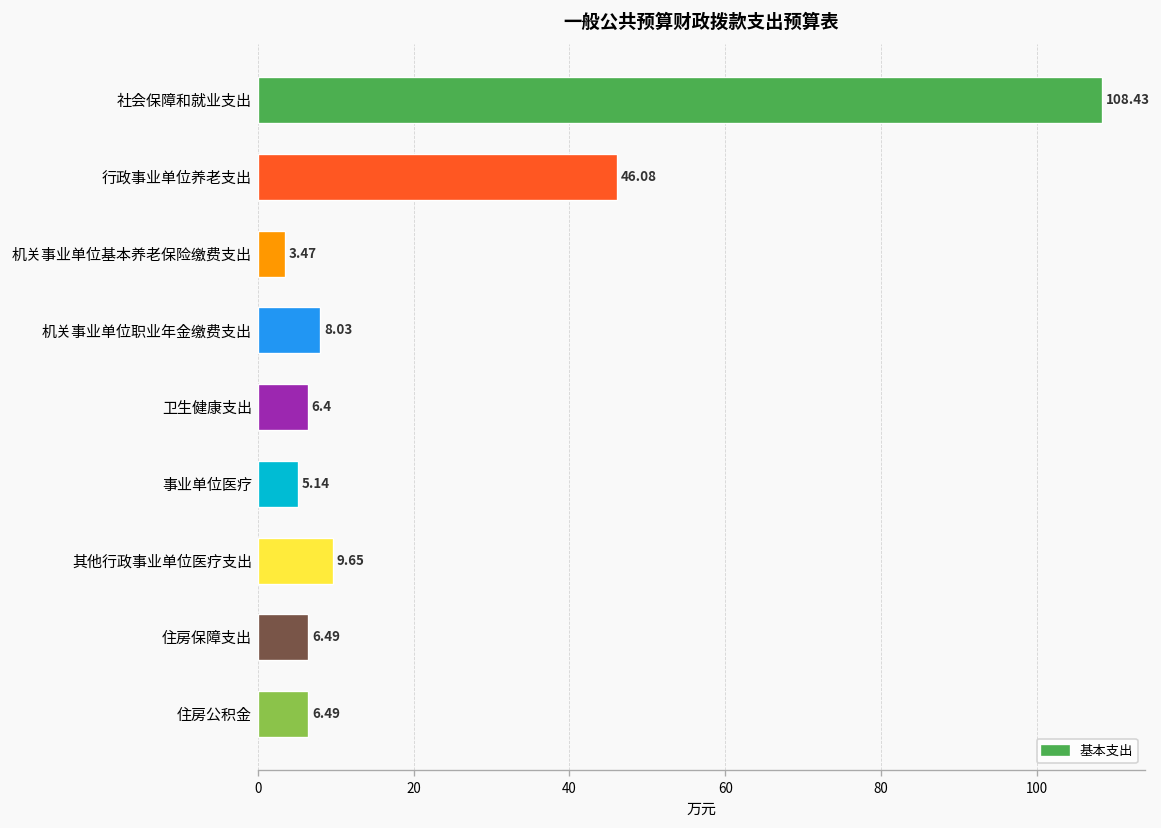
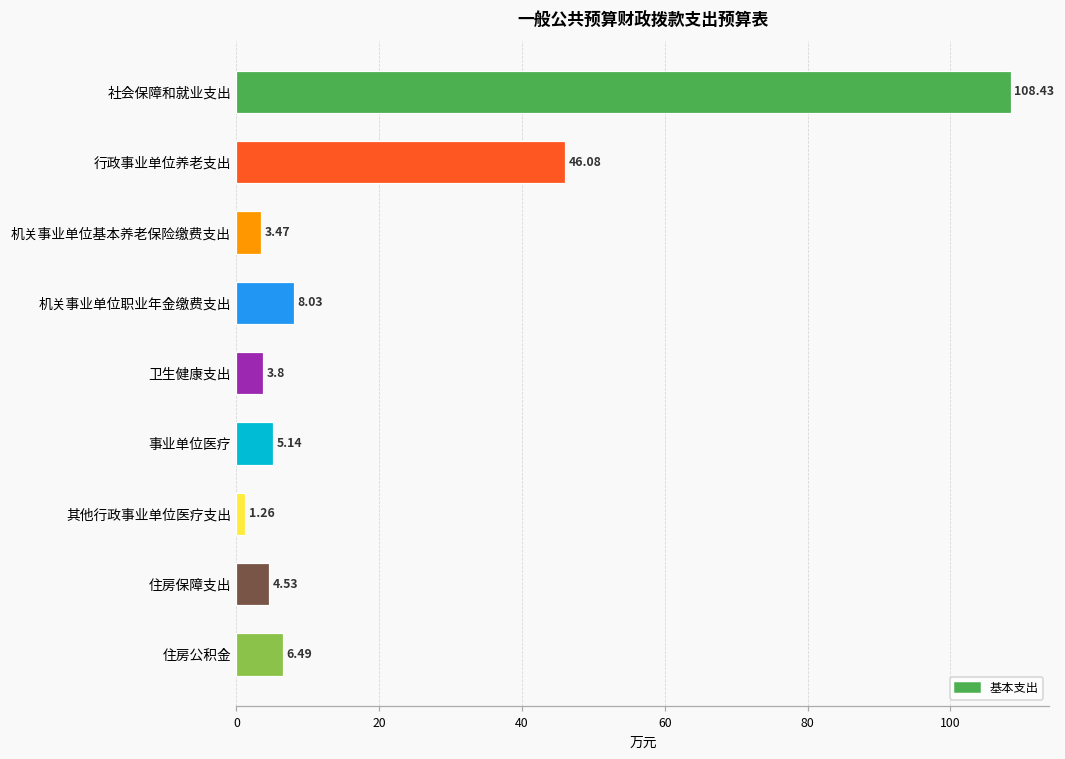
卫生健康支出: 6.4 -> 3.8
其他行政事业单位医疗支出: 9.65 -> 1.26
住房保障支出: 6.49 -> 4.53
